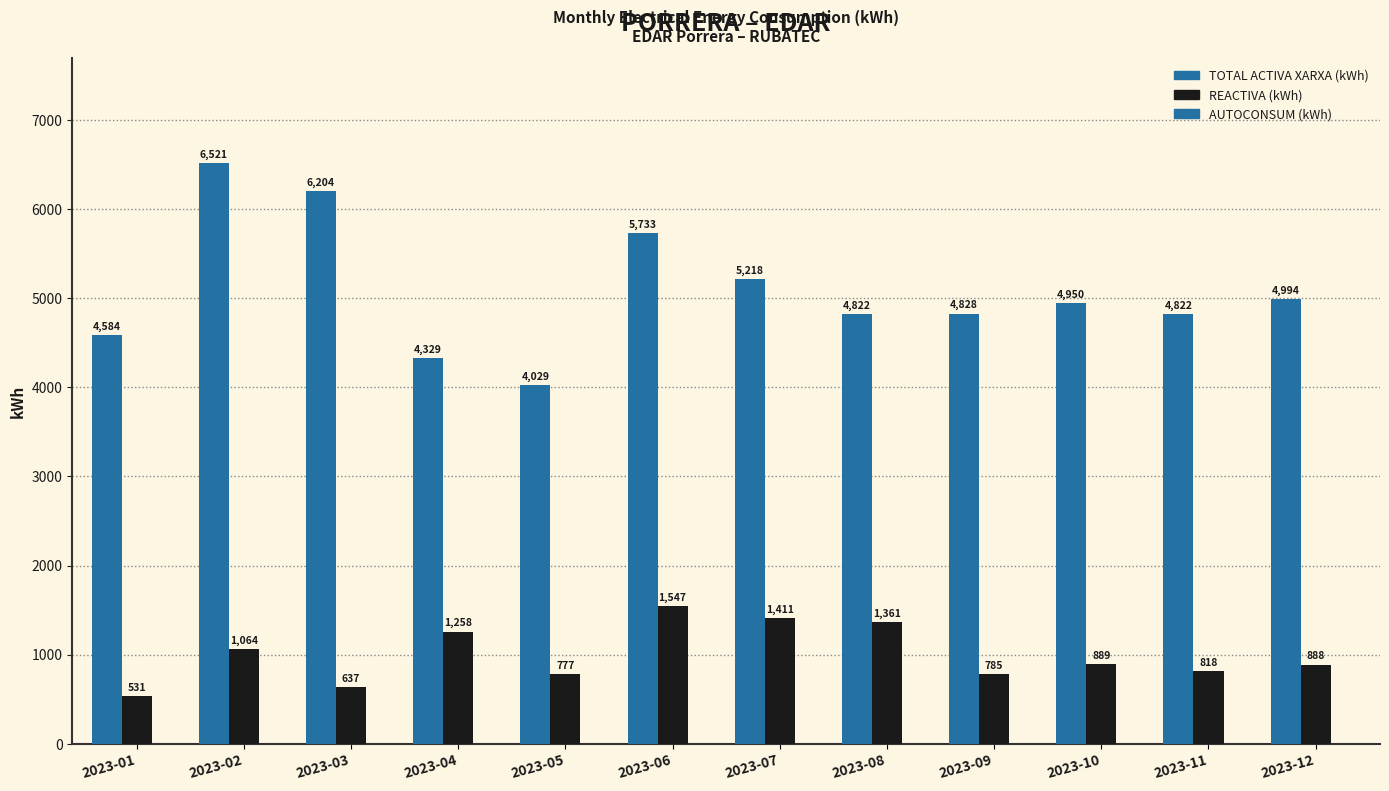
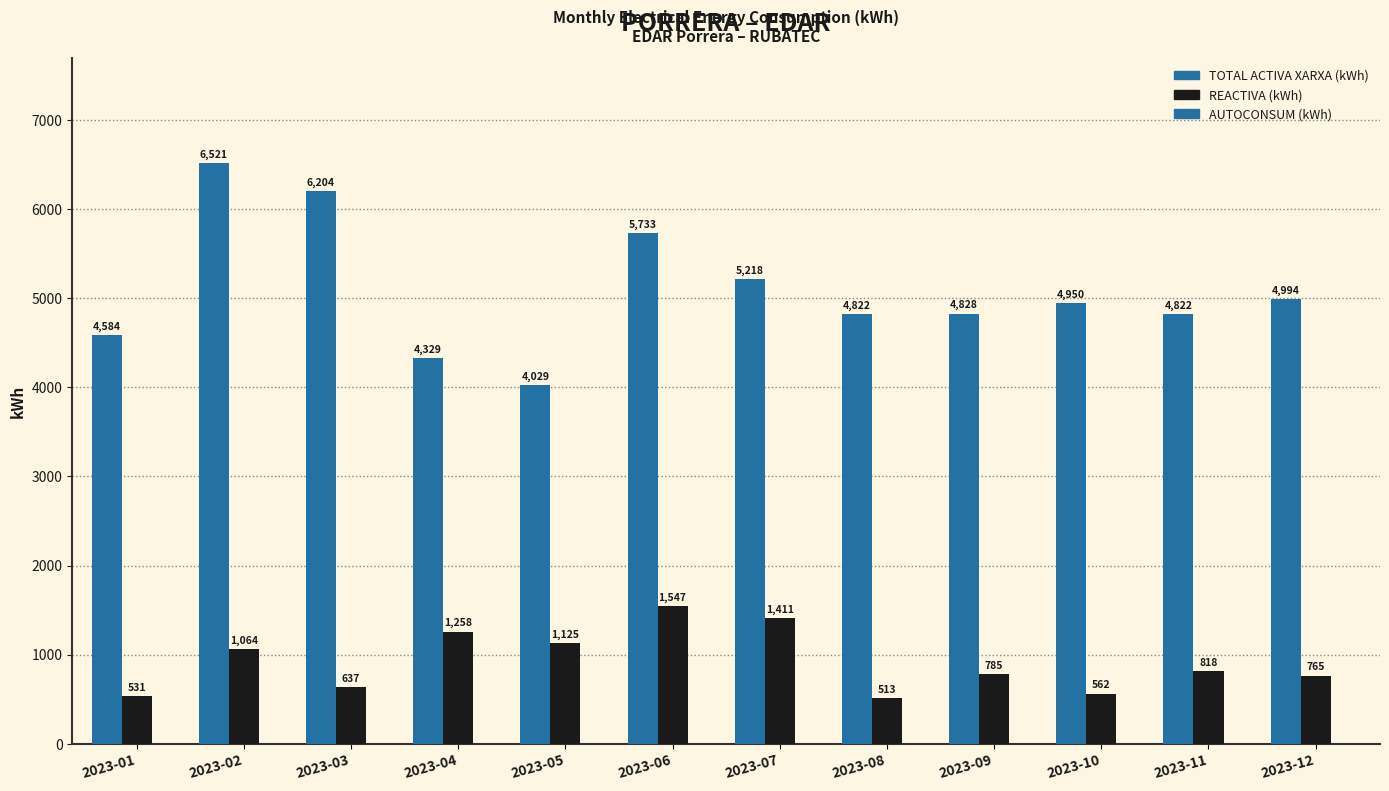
REACTIVA (kWh), 2023-05: 777 -> 1,125
REACTIVA (kWh), 2023-08: 1,361 -> 513
REACTIVA (kWh), 2023-10: 889 -> 562
REACTIVA (kWh), 2023-12: 888 -> 765
